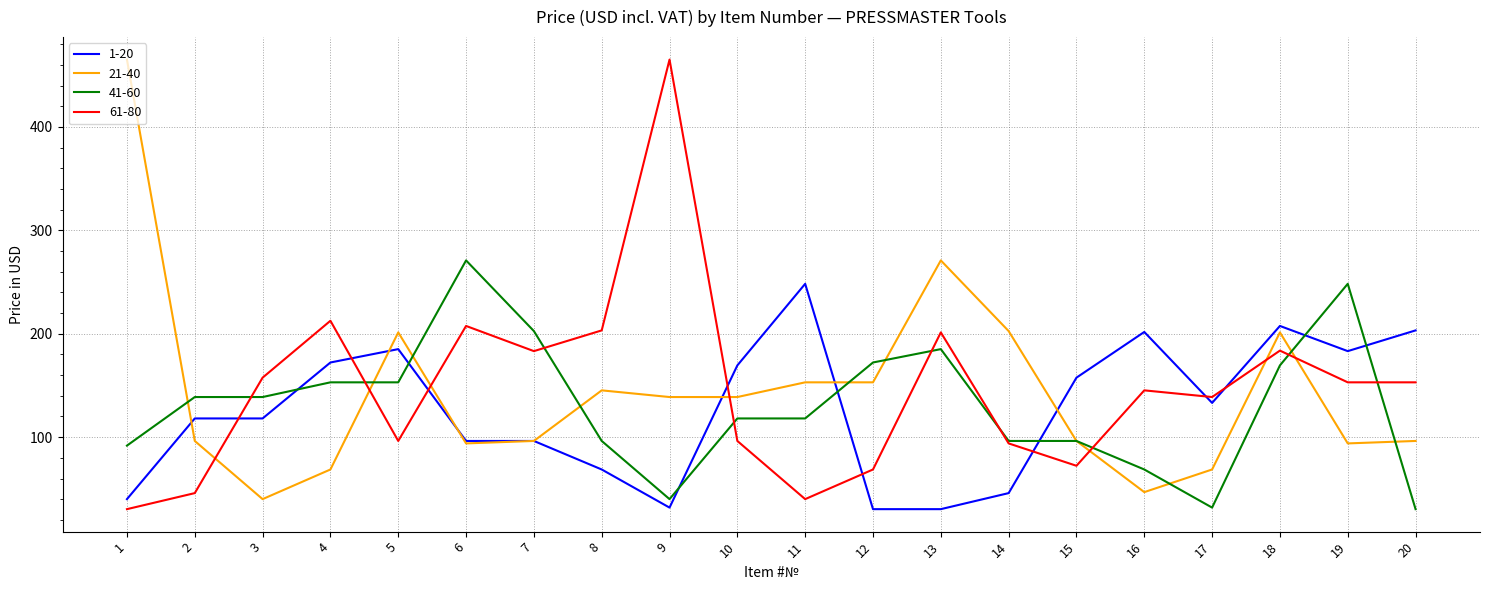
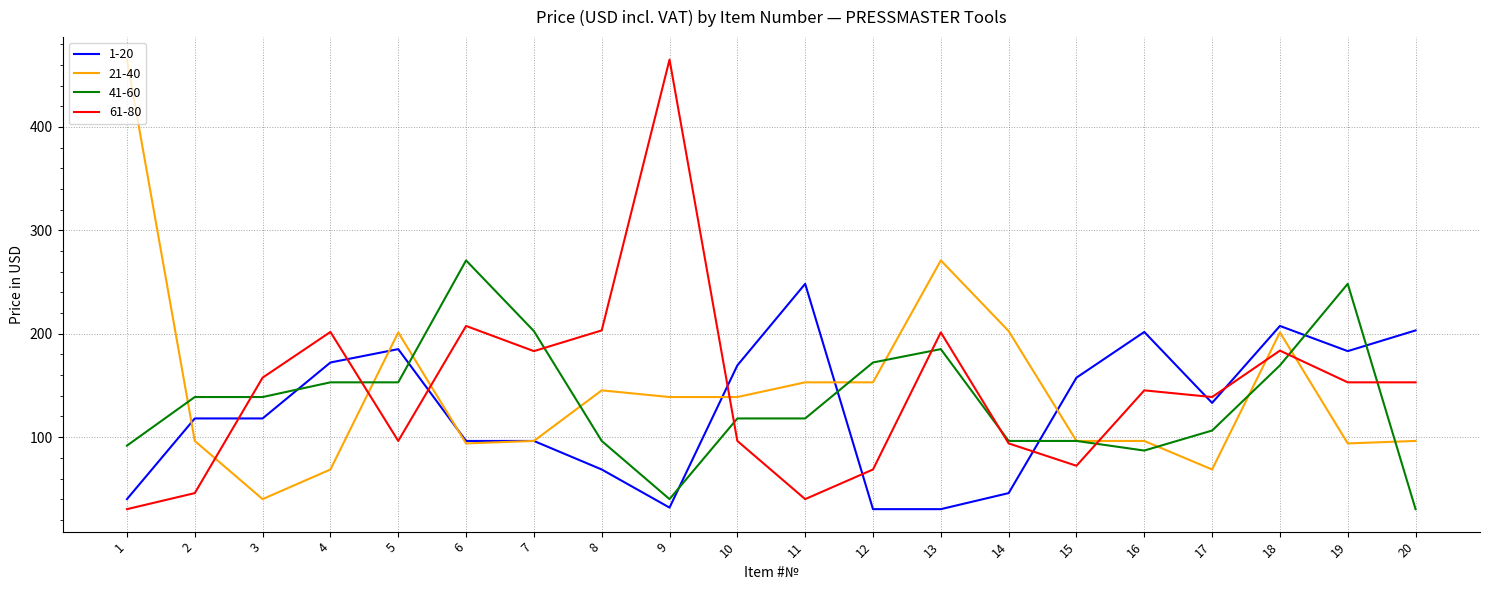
61-80, 4: 213 -> 202
21-40, 16: 47 -> 96
41-60, 16: 69 -> 87
41-60, 17: 32 -> 106
